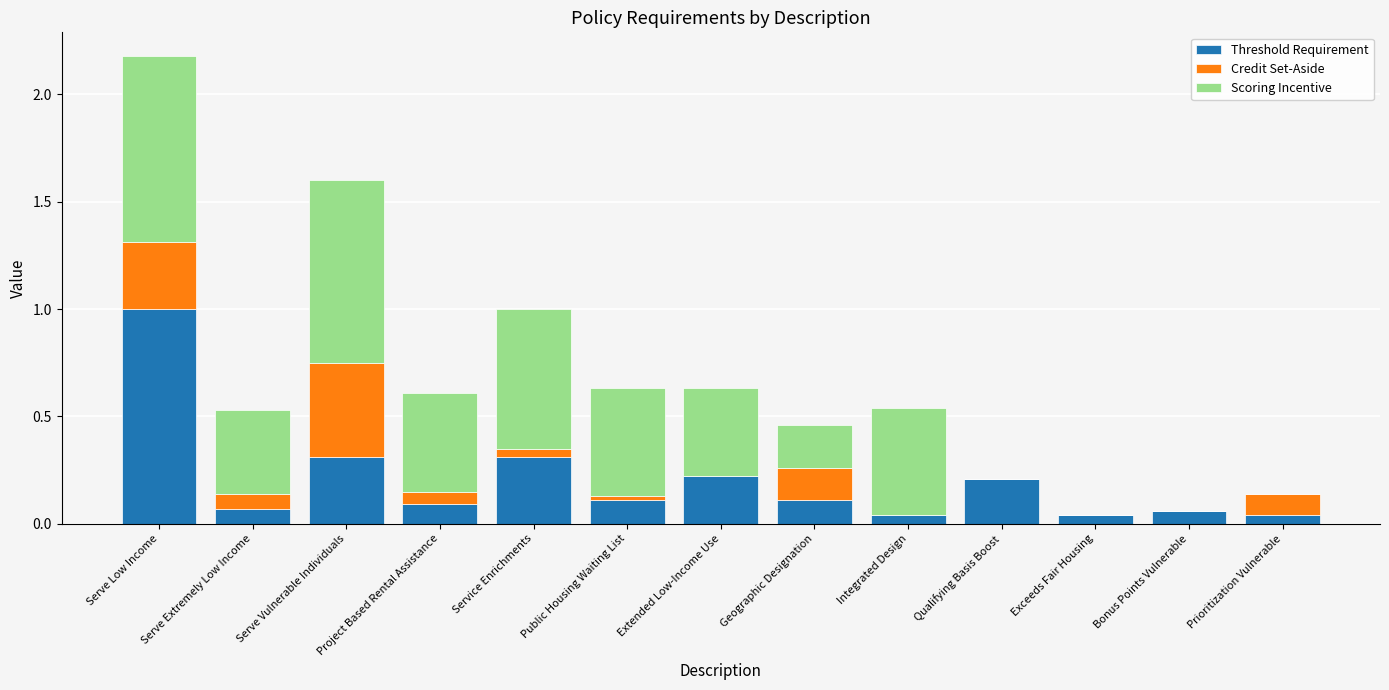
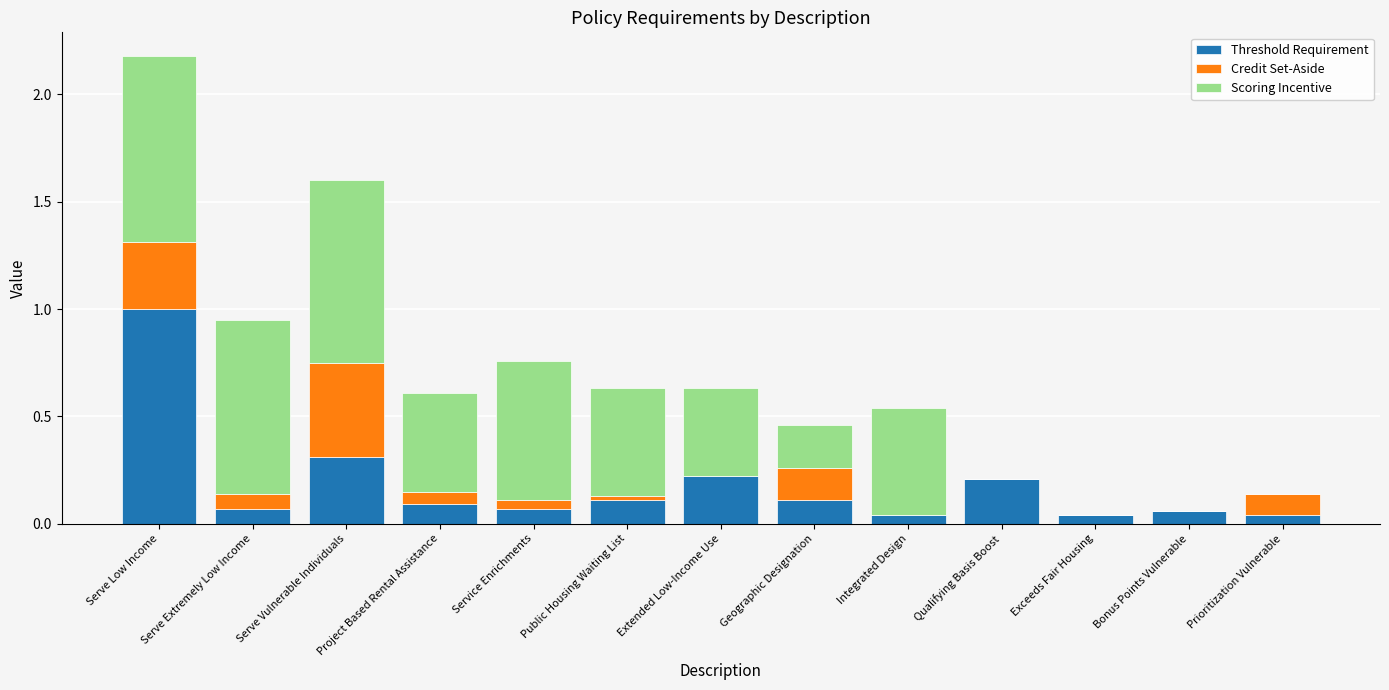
Scoring Incentive, Serve Extremely Low Income: 0.39 -> 0.81
Threshold Requirement, Service Enrichments: 0.31 -> 0.07
